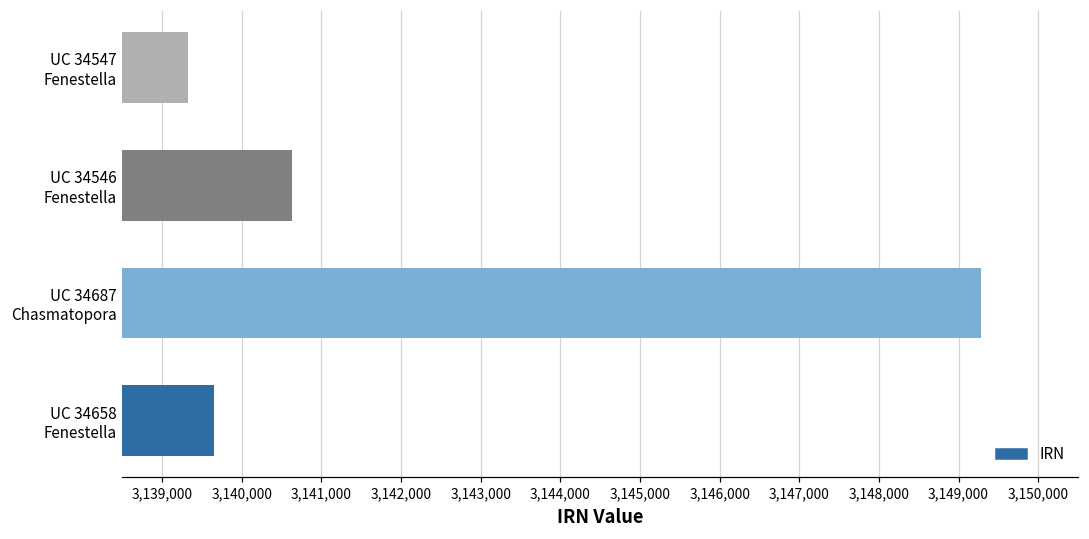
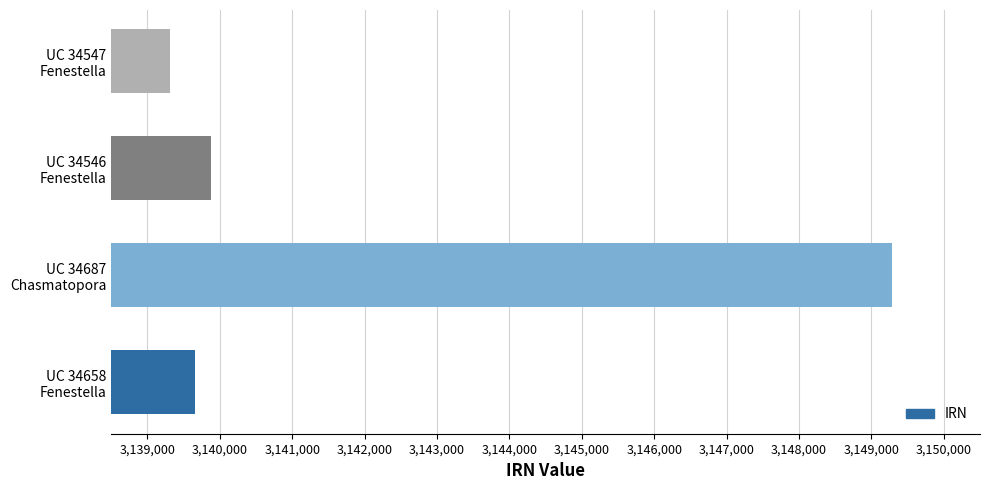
UC 34546 Fenestella: 3,140,600 -> 3,139,900
